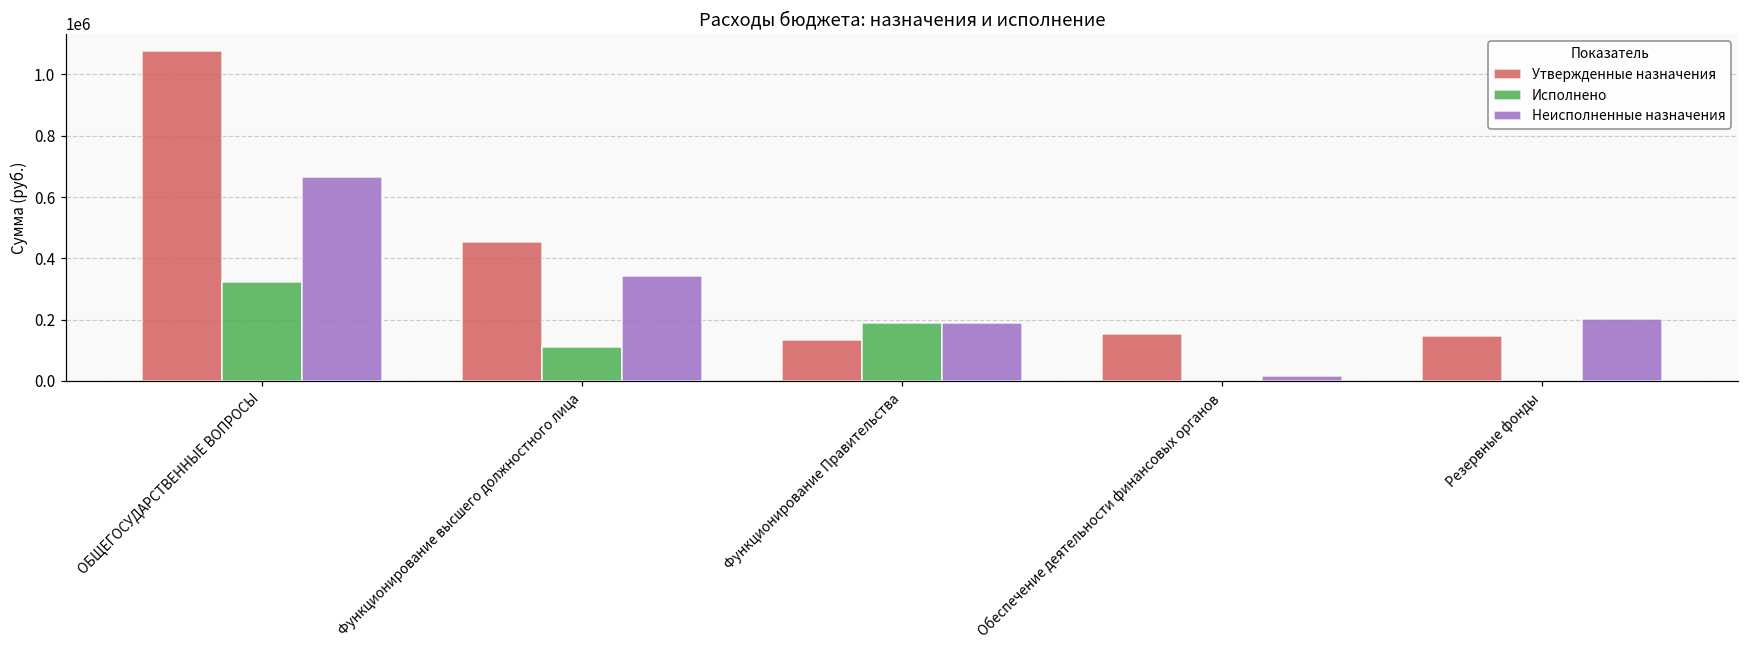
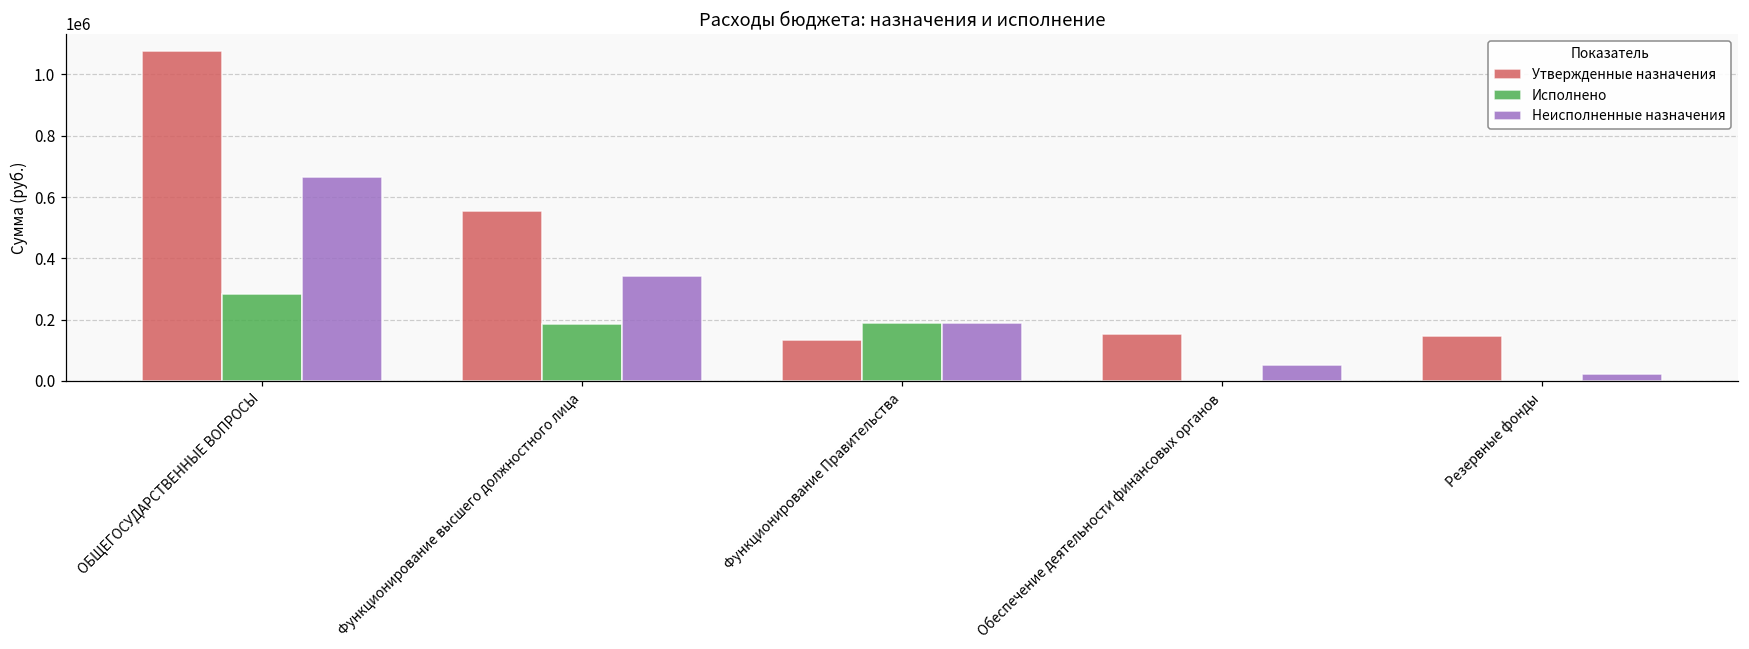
Исполнено, ОБЩЕГОСУДАРСТВЕННЫЕ ВОПРОСЫ: 320000 -> 280000
Утвержденные назначения, Функционирование высшего должностного лица: 450000 -> 560000
Исполнено, Функционирование высшего должностного лица: 110000 -> 190000
Неисполненные назначения, Обеспечение деятельности финансовых органов: 10000 -> 50000
Неисполненные назначения, Резервные фонды: 200000 -> 20000
